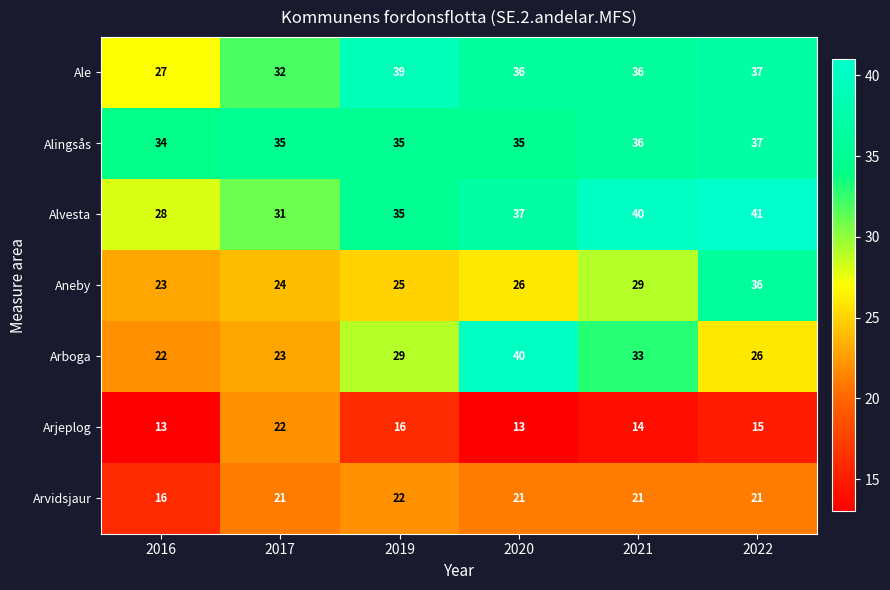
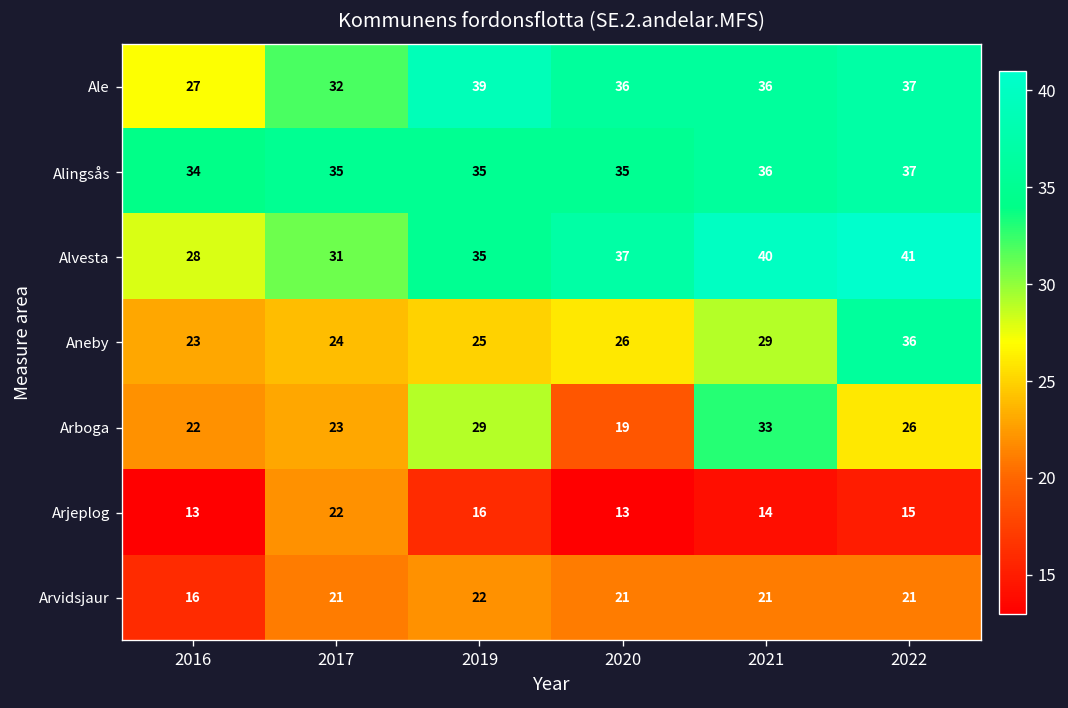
Arboga, 2020: 40 -> 19
